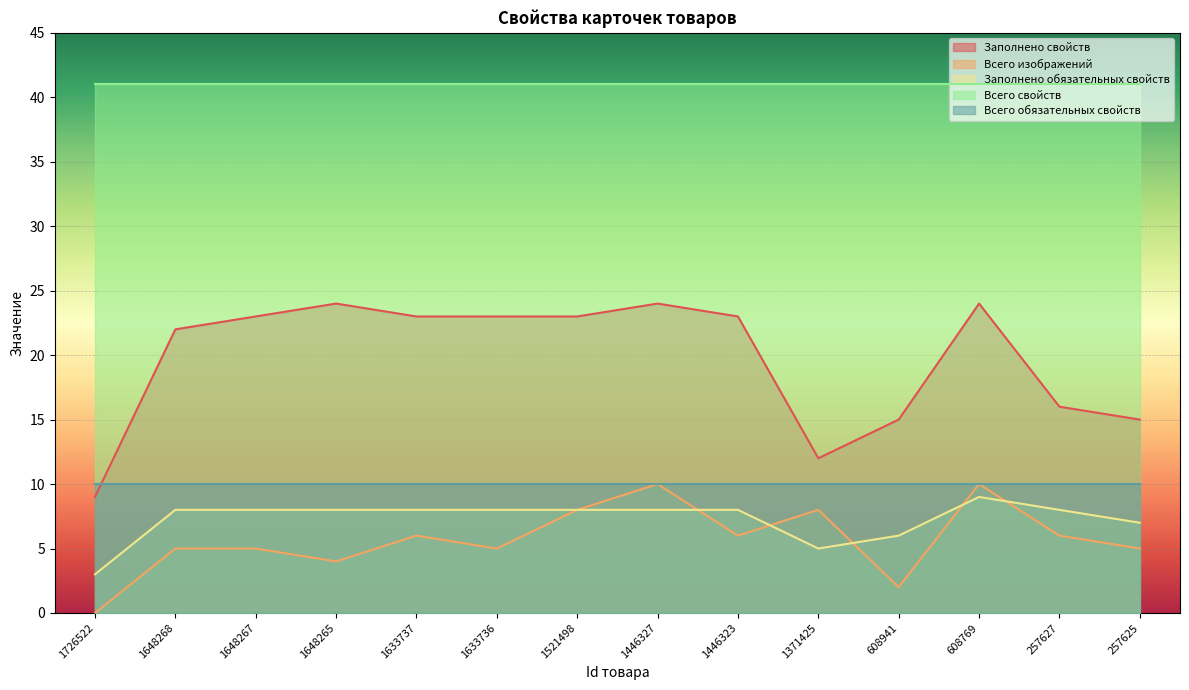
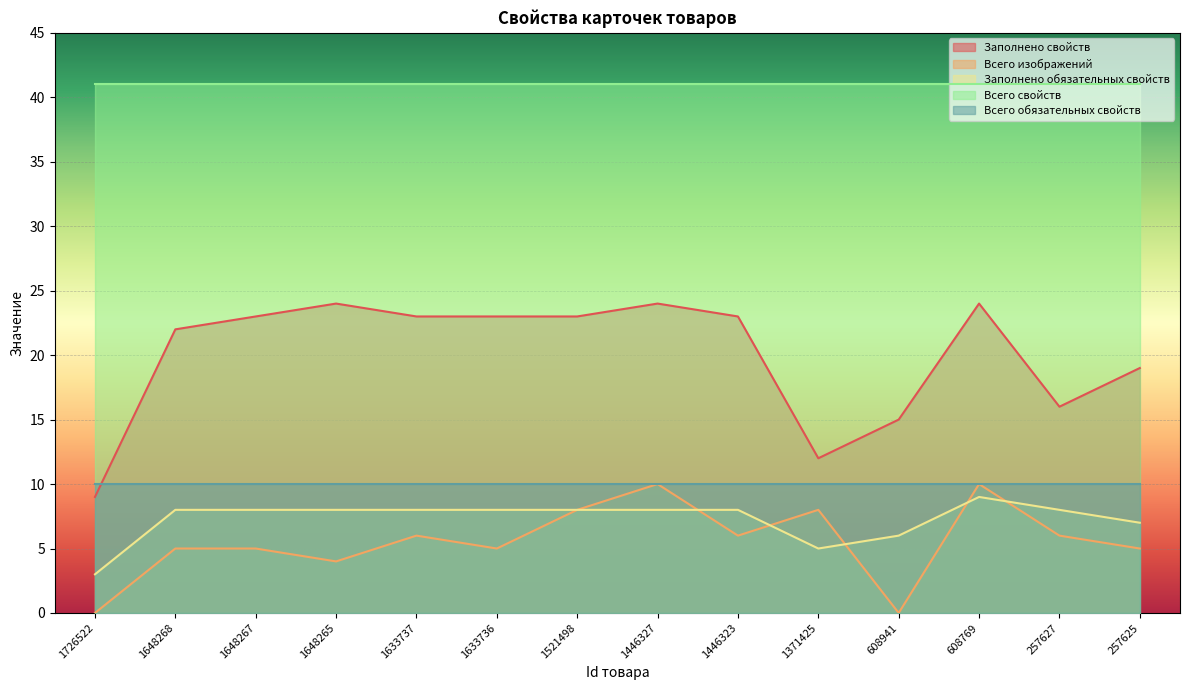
Всего изображений, 608941: 2 -> 0
Заполнено свойств, 257625: 15 -> 19
